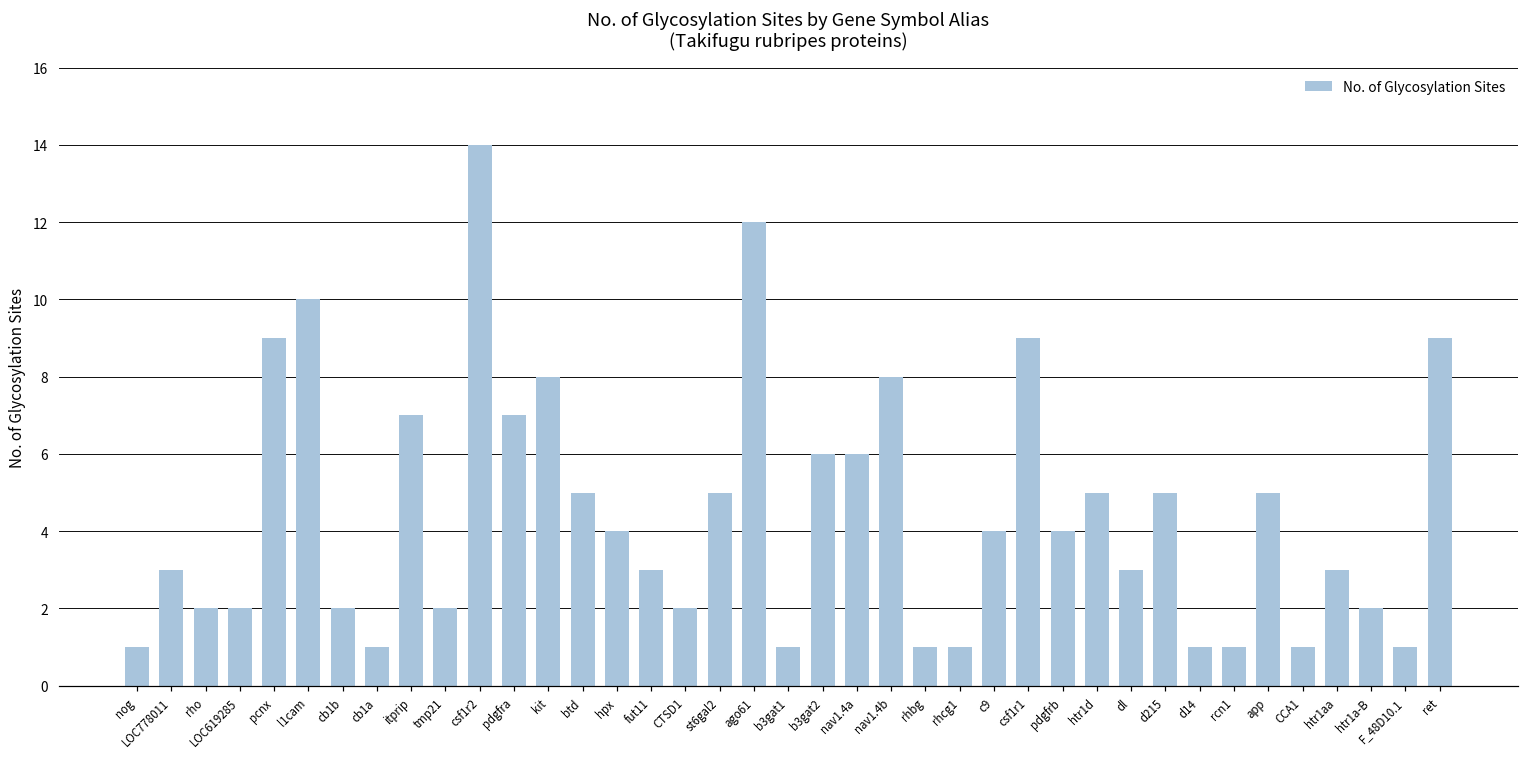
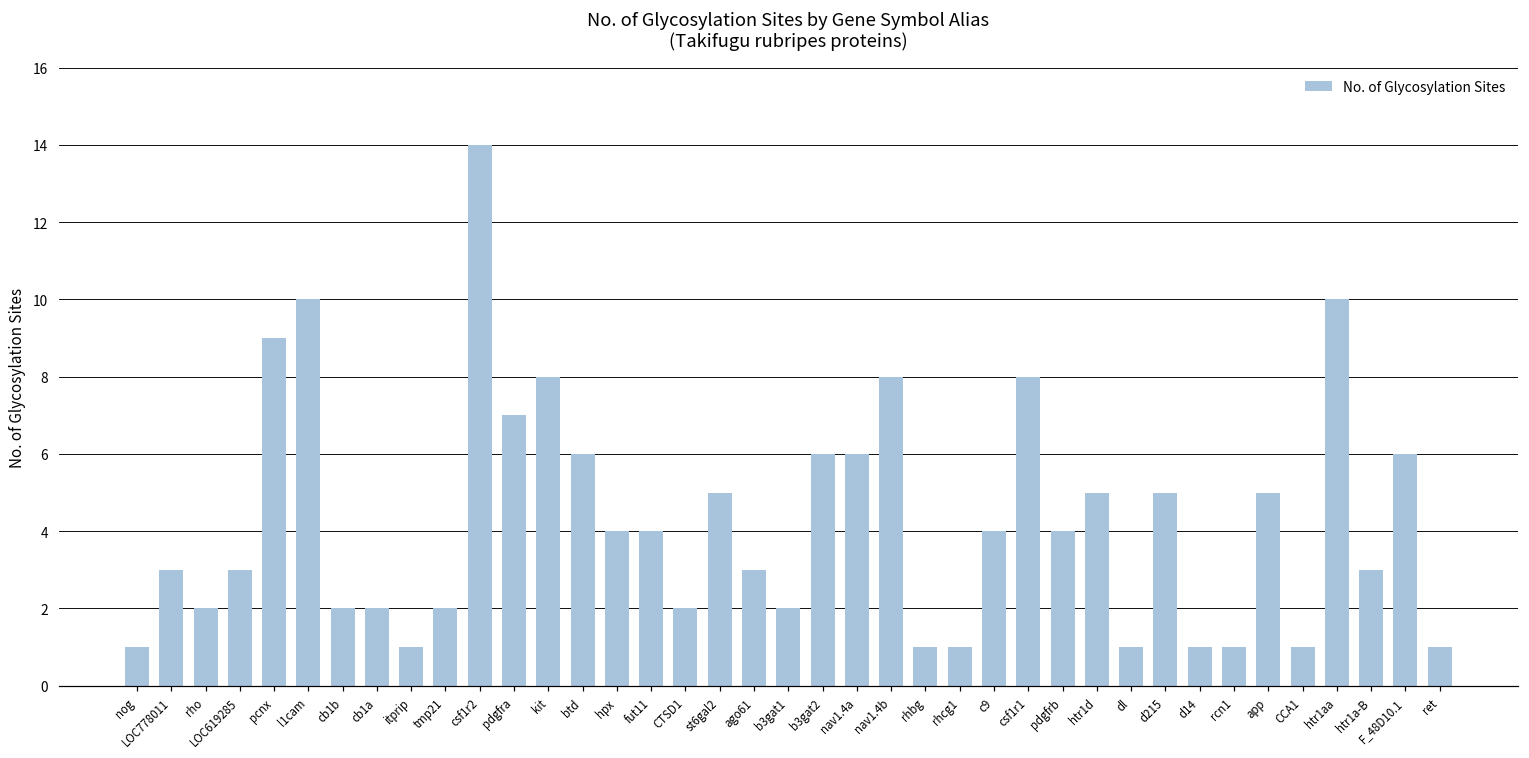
LOC619285: 2 -> 3
cb1a: 1 -> 2
itprip: 7 -> 1
btd: 5 -> 6
fut11: 3 -> 4
ago61: 12 -> 3
b3gat1: 1 -> 2
csf1r1: 9 -> 8
dl: 3 -> 1
htr1aa: 3 -> 10
htr1a-B: 2 -> 3
F_48D10.1: 1 -> 6
ret: 9 -> 1
